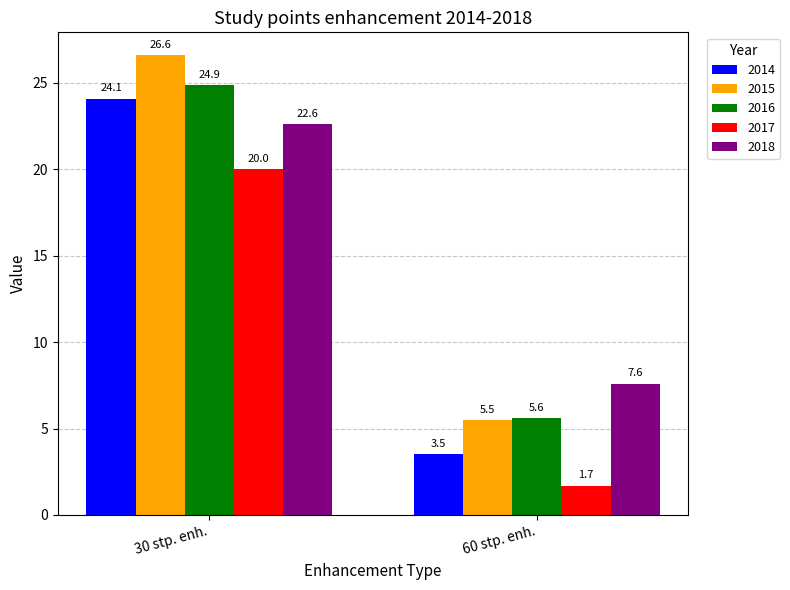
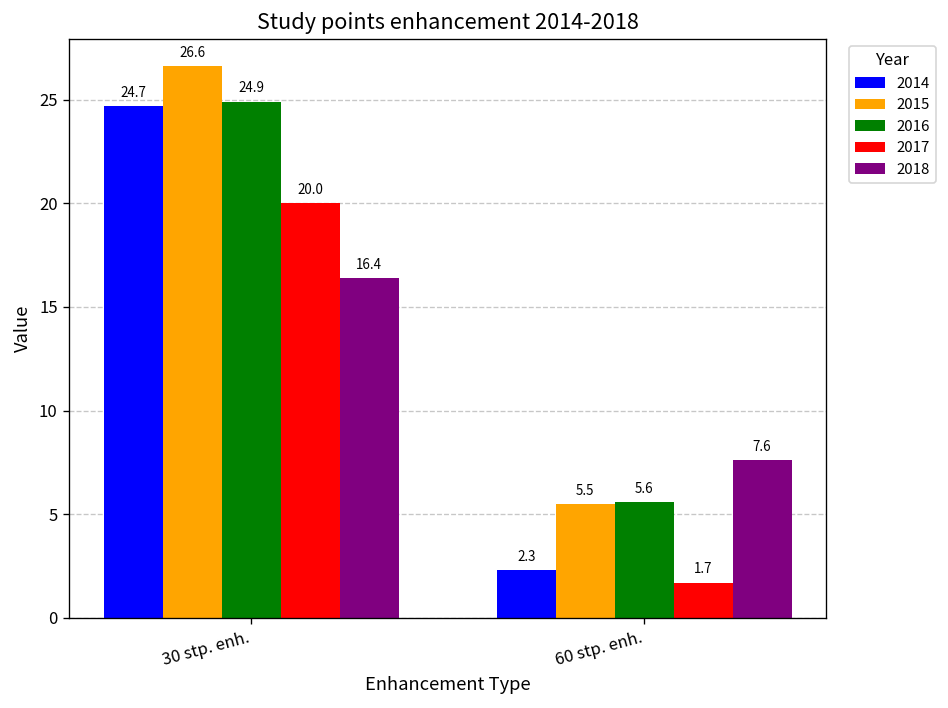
2014, 30 stp. enh.: 24.1 -> 24.7
2018, 30 stp. enh.: 22.6 -> 16.4
2014, 60 stp. enh.: 3.5 -> 2.3
